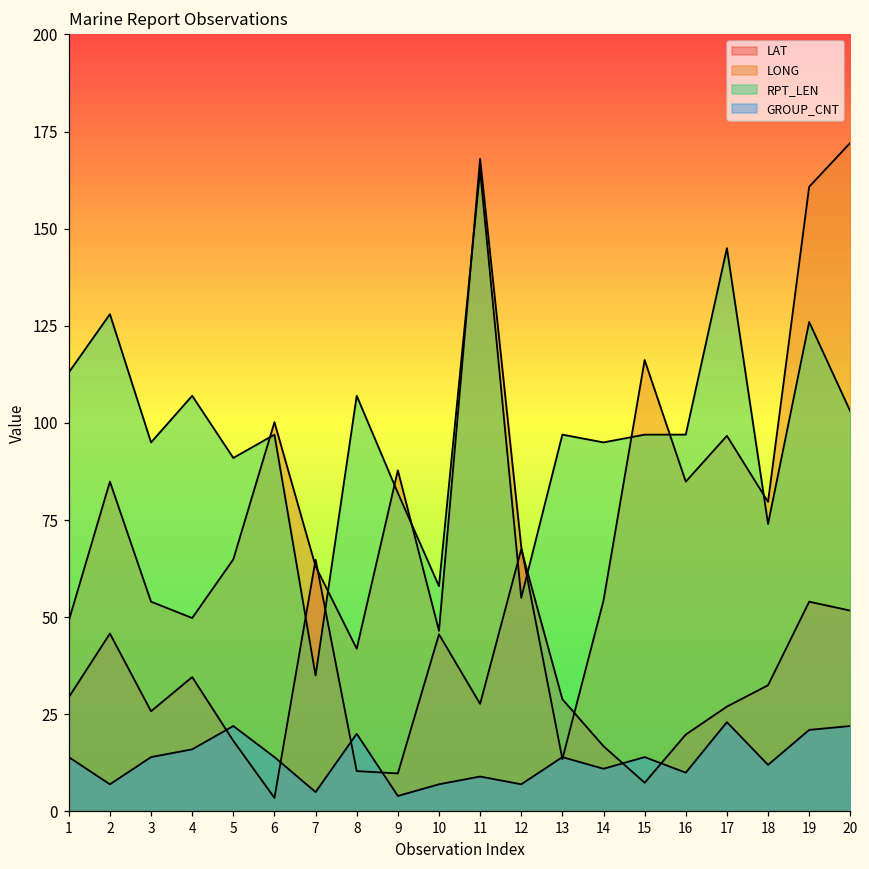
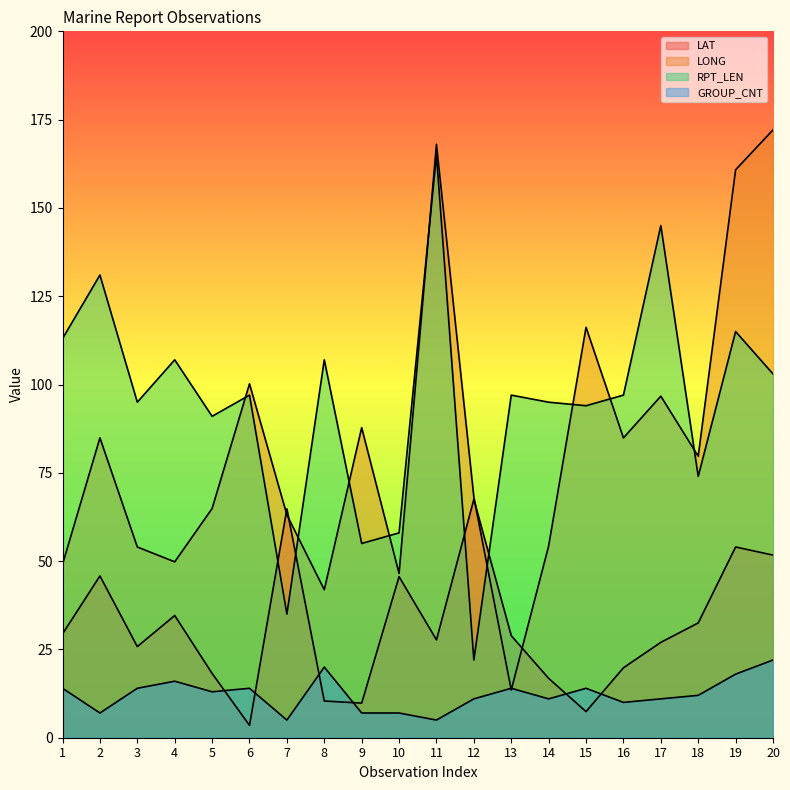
RPT_LEN, 2: 128 -> 131
GROUP_CNT, 5: 22 -> 13
RPT_LEN, 9: 82 -> 55
GROUP_CNT, 9: 4 -> 7
GROUP_CNT, 11: 9 -> 5
RPT_LEN, 12: 55 -> 22
GROUP_CNT, 12: 7 -> 11
RPT_LEN, 15: 97 -> 94
GROUP_CNT, 17: 23 -> 11
RPT_LEN, 19: 126 -> 115
GROUP_CNT, 19: 21 -> 18
